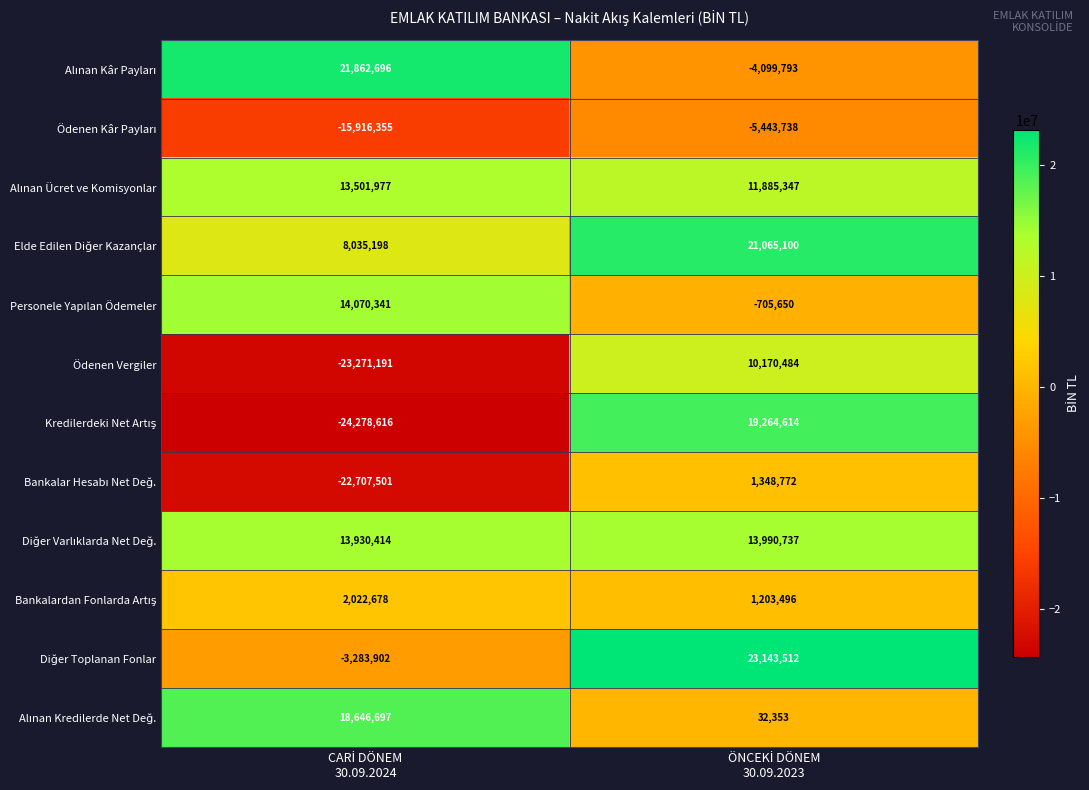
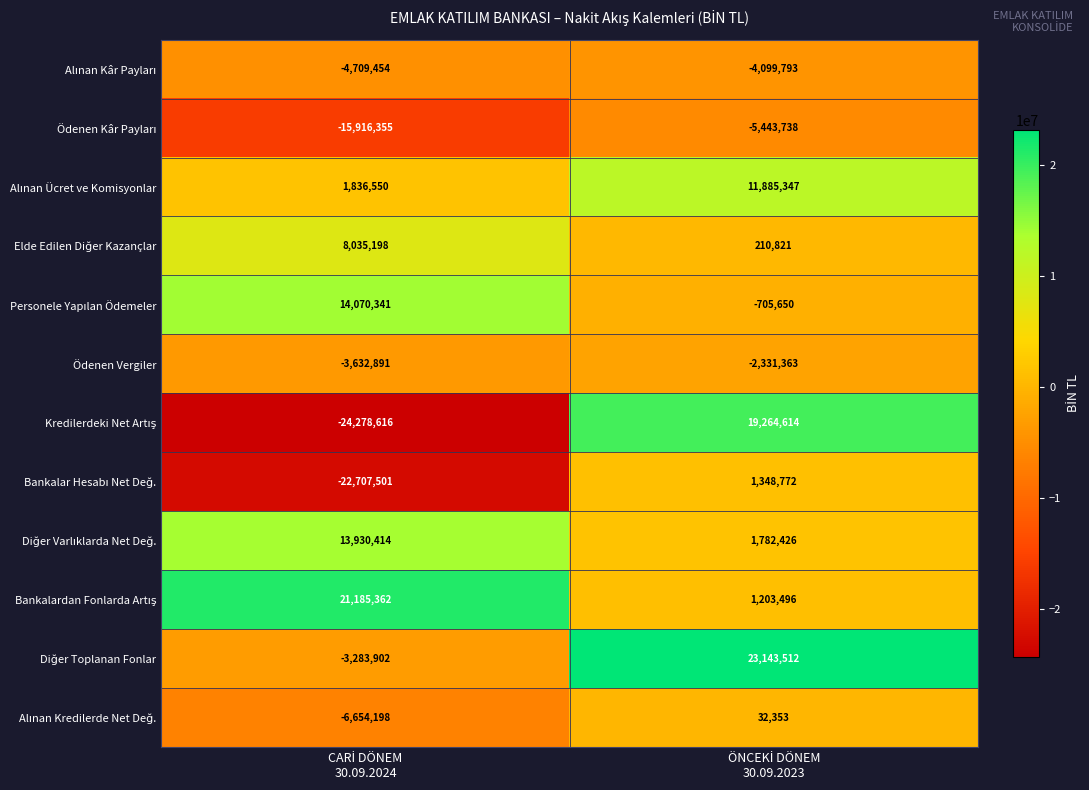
Alınan Kâr Payları, CARİ DÖNEM 30.09.2024: 21,862,696 -> -4,709,454
Alınan Ücret ve Komisyonlar, CARİ DÖNEM 30.09.2024: 13,501,977 -> 1,836,550
Elde Edilen Diğer Kazançlar, ÖNCEKİ DÖNEM 30.09.2023: 21,065,100 -> 210,821
Ödenen Vergiler, CARİ DÖNEM 30.09.2024: -23,271,191 -> -3,632,891
Ödenen Vergiler, ÖNCEKİ DÖNEM 30.09.2023: 10,170,484 -> -2,331,363
Diğer Varlıklarda Net Değ., ÖNCEKİ DÖNEM 30.09.2023: 13,990,737 -> 1,782,426
Bankalardan Fonlarda Artış, CARİ DÖNEM 30.09.2024: 2,022,678 -> 21,185,362
Alınan Kredilerde Net Değ., CARİ DÖNEM 30.09.2024: 18,646,697 -> -6,654,198
